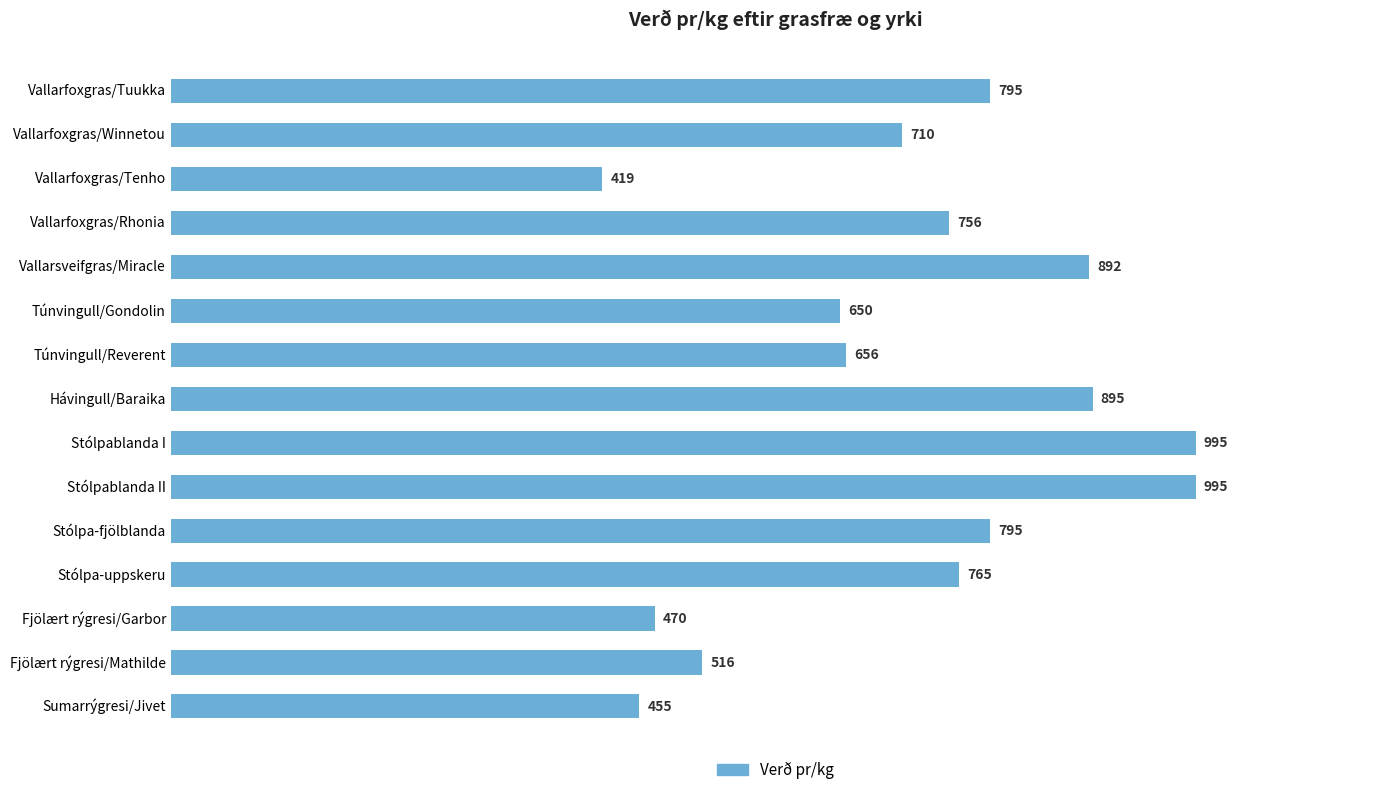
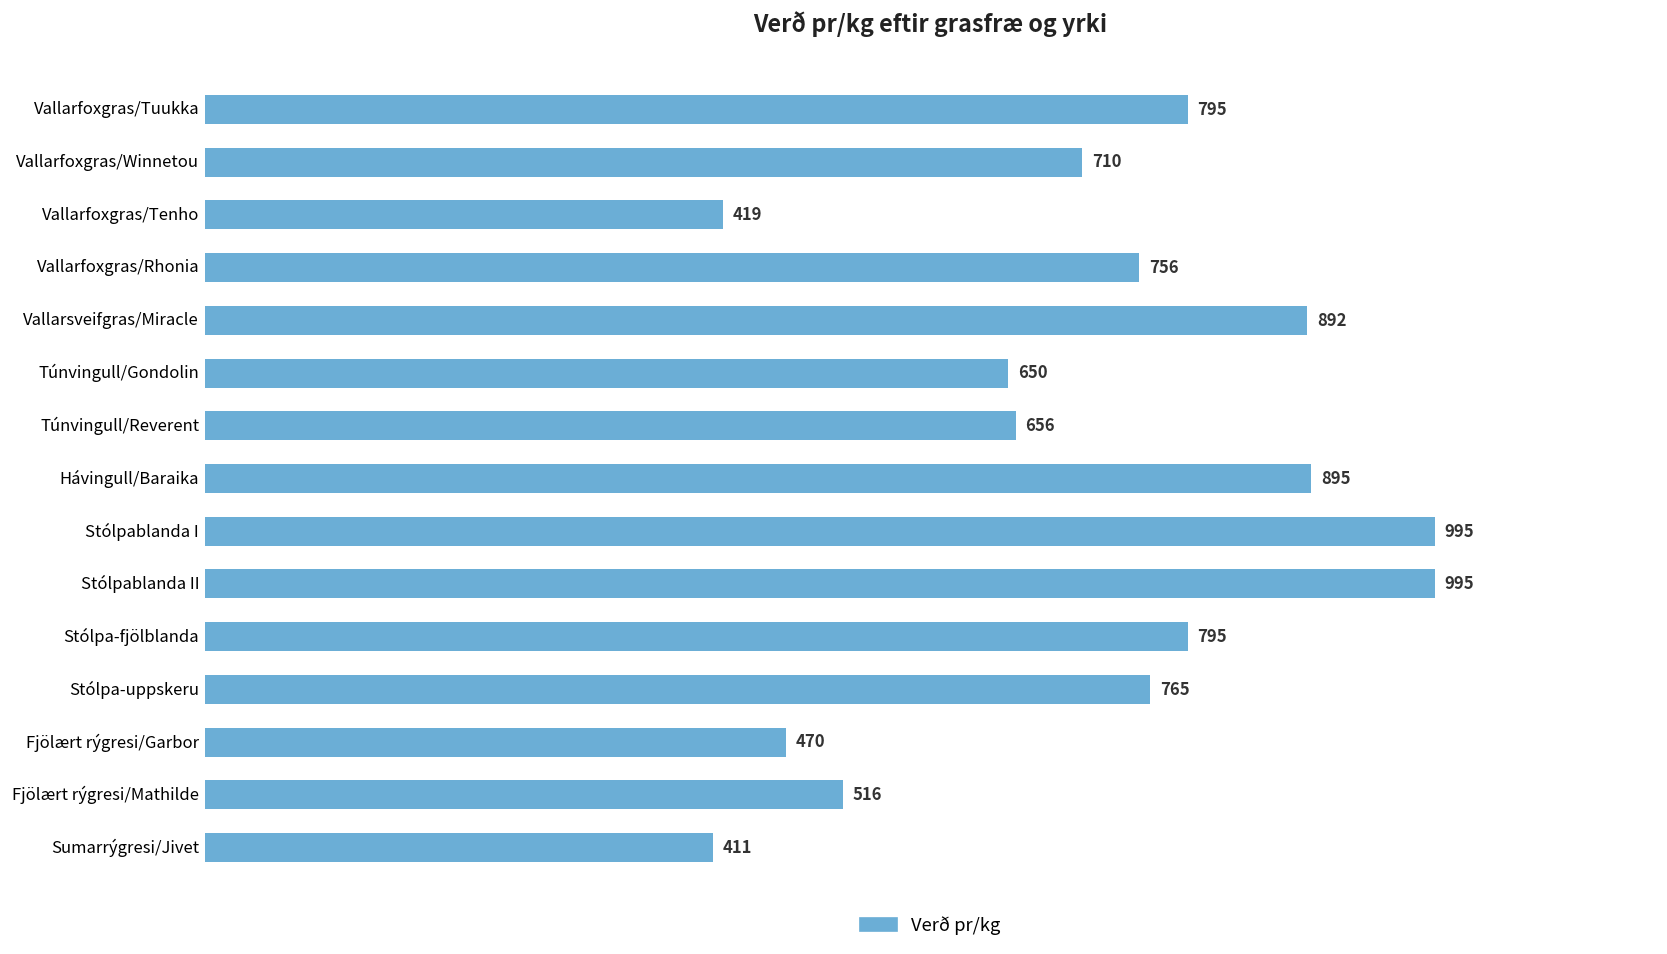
Sumarrýgresi/Jivet: 455 -> 411
